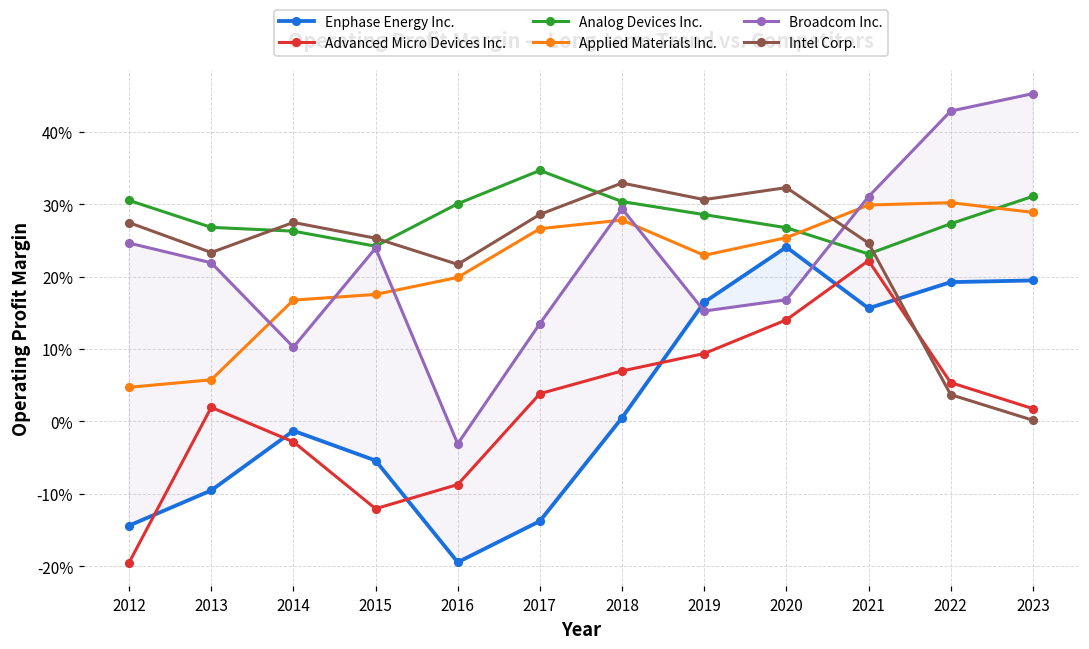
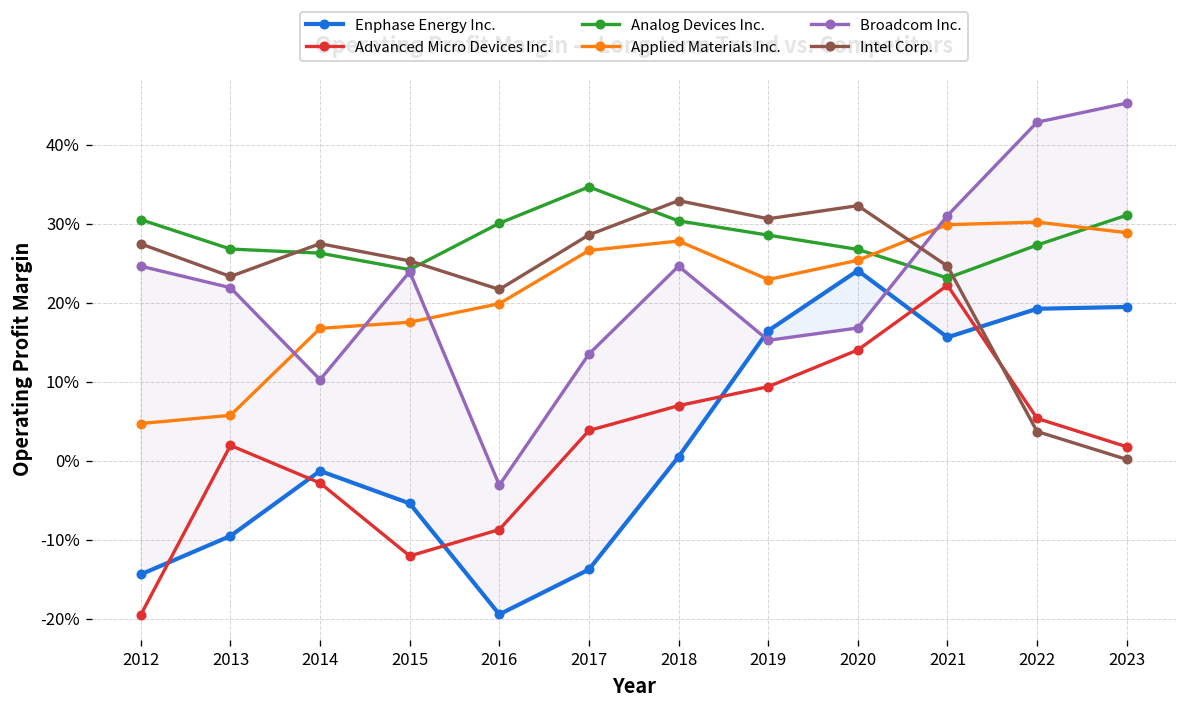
Broadcom Inc., 2018: 29% -> 25%
